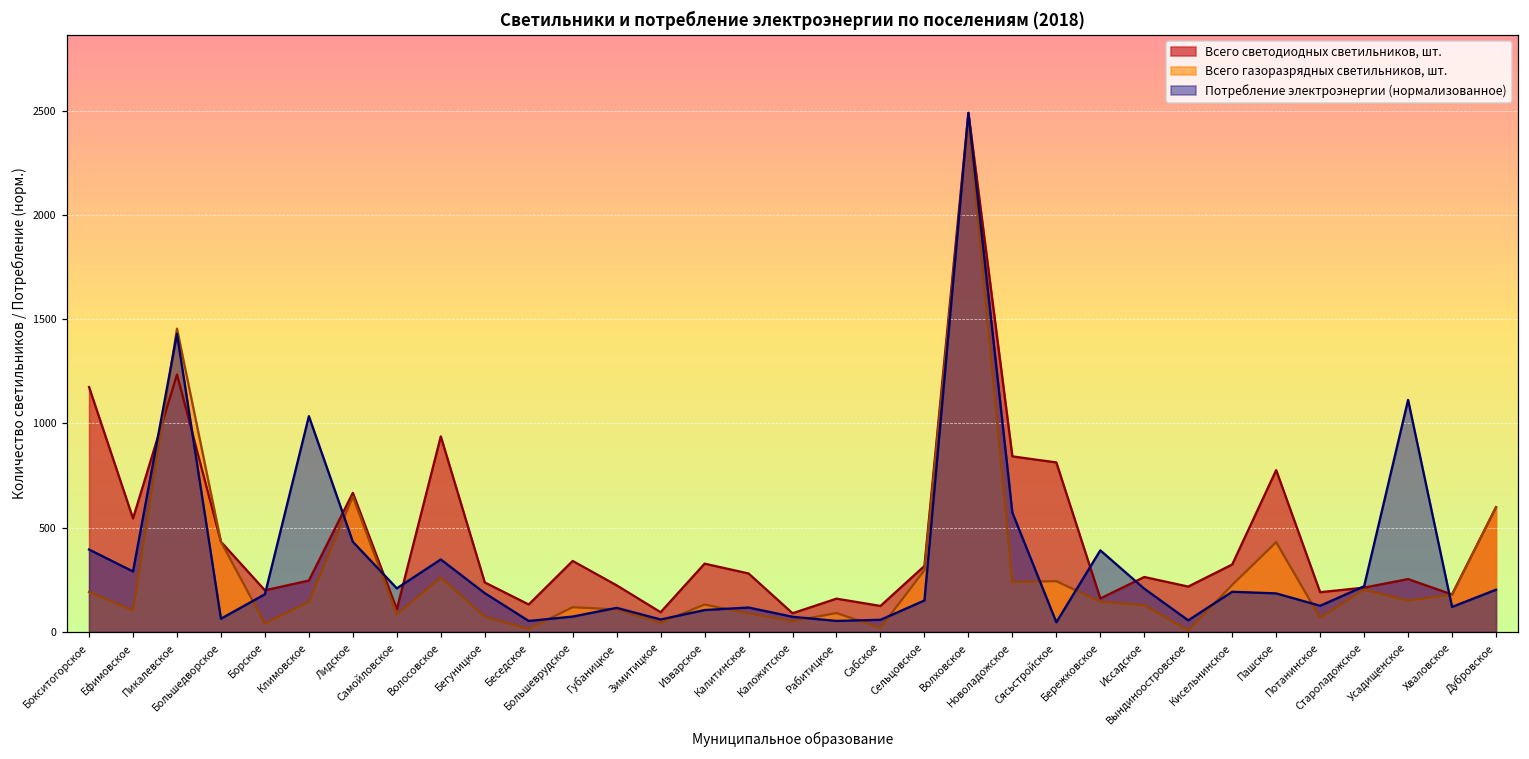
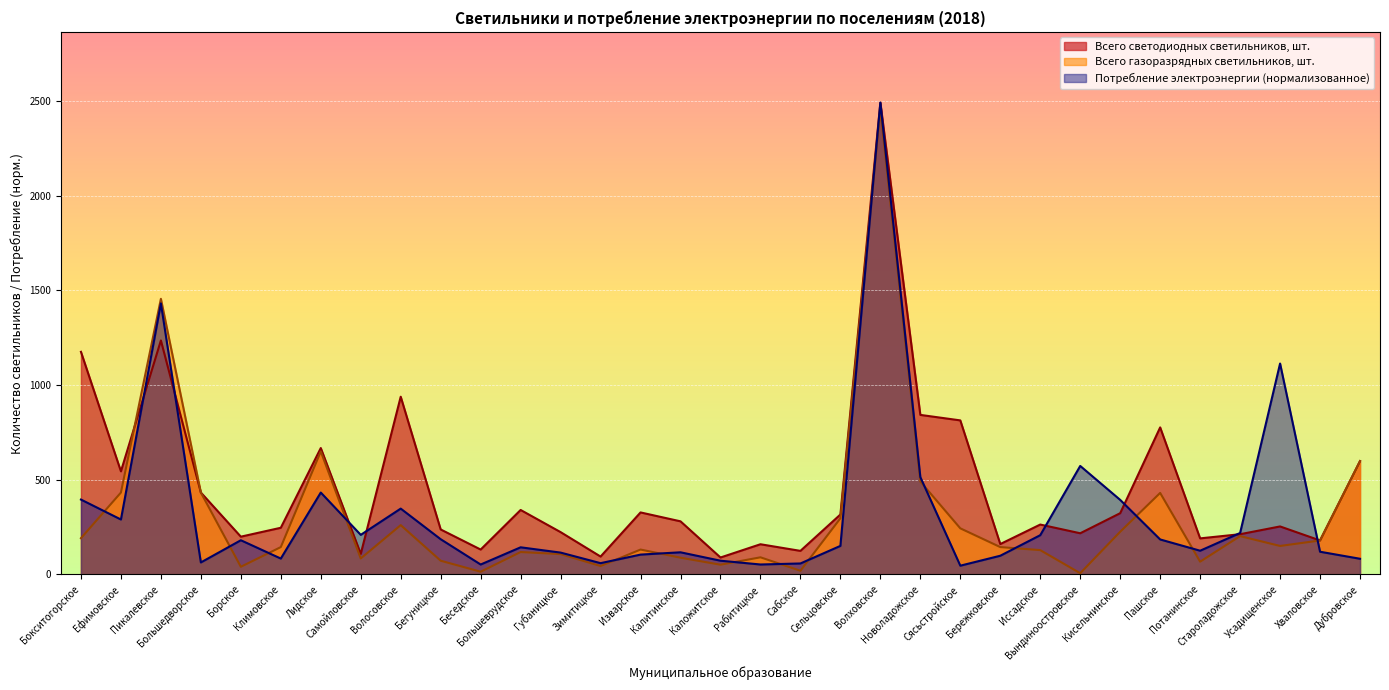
Всего газоразрядных светильников, шт., Ефимовское: 100 -> 430
Потребление электроэнергии (нормализованное), Климовское: 1040 -> 80
Потребление электроэнергии (нормализованное), Большеврудское: 70 -> 140
Всего газоразрядных светильников, шт., Новоладожское: 240 -> 490
Потребление электроэнергии (нормализованное), Новоладожское: 570 -> 510
Потребление электроэнергии (нормализованное), Бережковское: 390 -> 100
Потребление электроэнергии (нормализованное), Вындиноостровское: 60 -> 570
Потребление электроэнергии (нормализованное), Кисельнинское: 190 -> 390
Потребление электроэнергии (нормализованное), Дубровское: 200 -> 80
